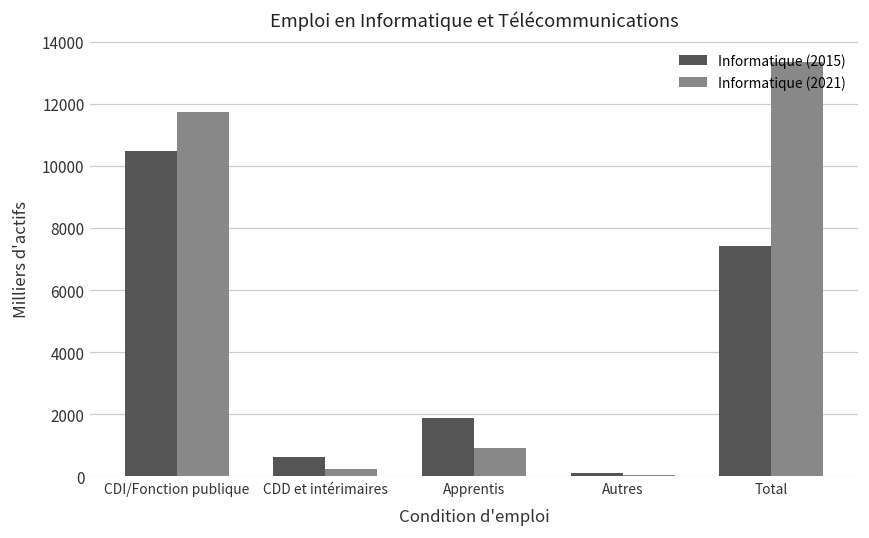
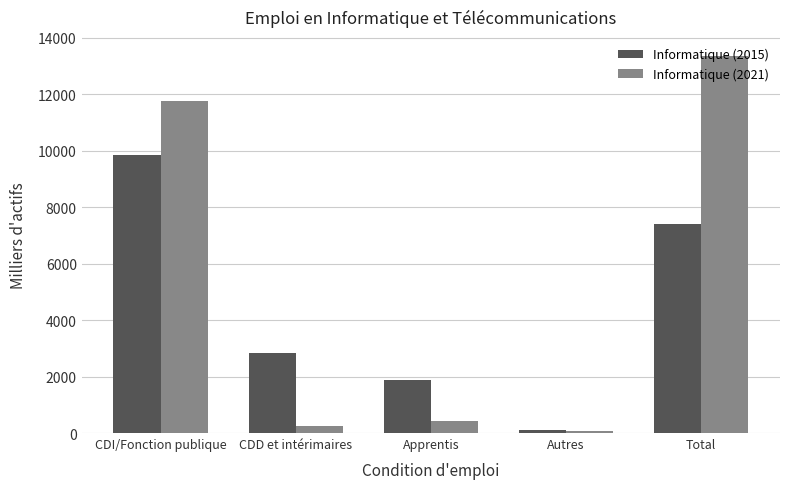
Informatique (2015), CDI/Fonction publique: 10500 -> 9800
Informatique (2015), CDD et intérimaires: 600 -> 2800
Informatique (2021), Apprentis: 900 -> 400
